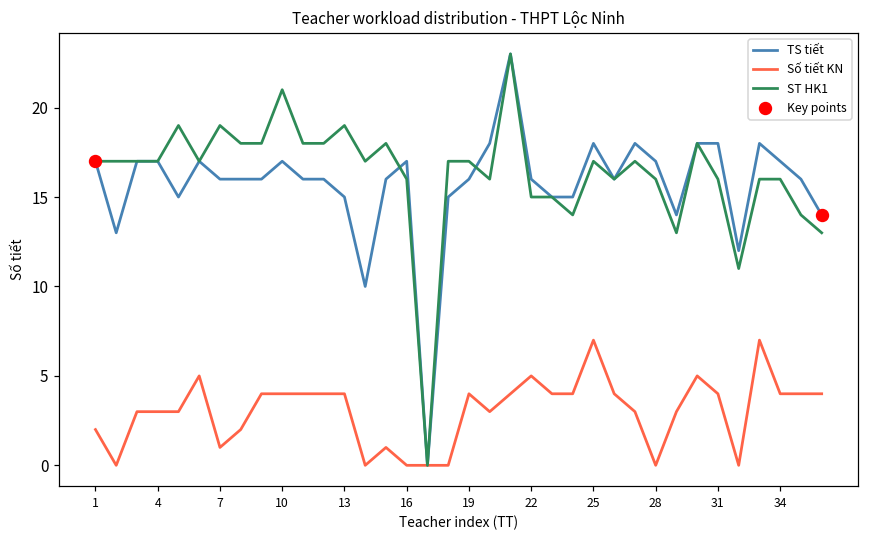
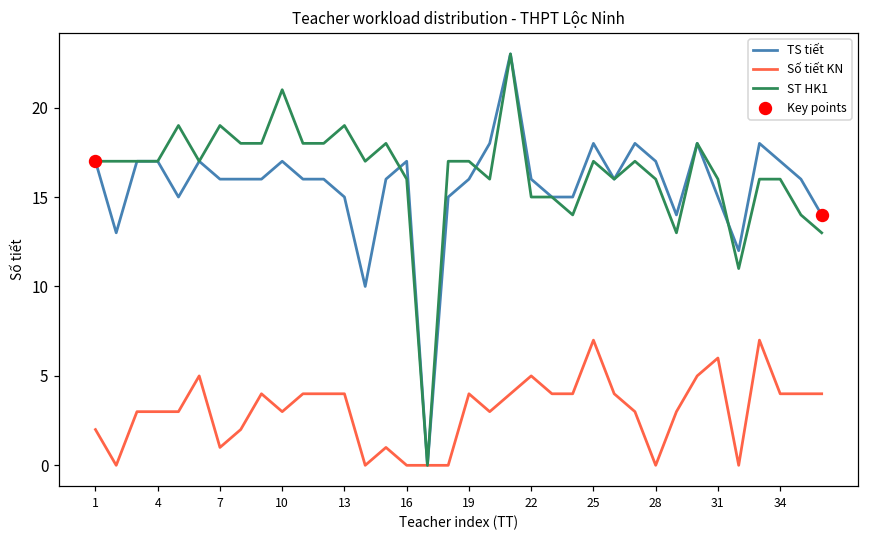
Số tiết KN, 10: 4 -> 3
TS tiết, 31: 18 -> 15
Số tiết KN, 31: 4 -> 6
